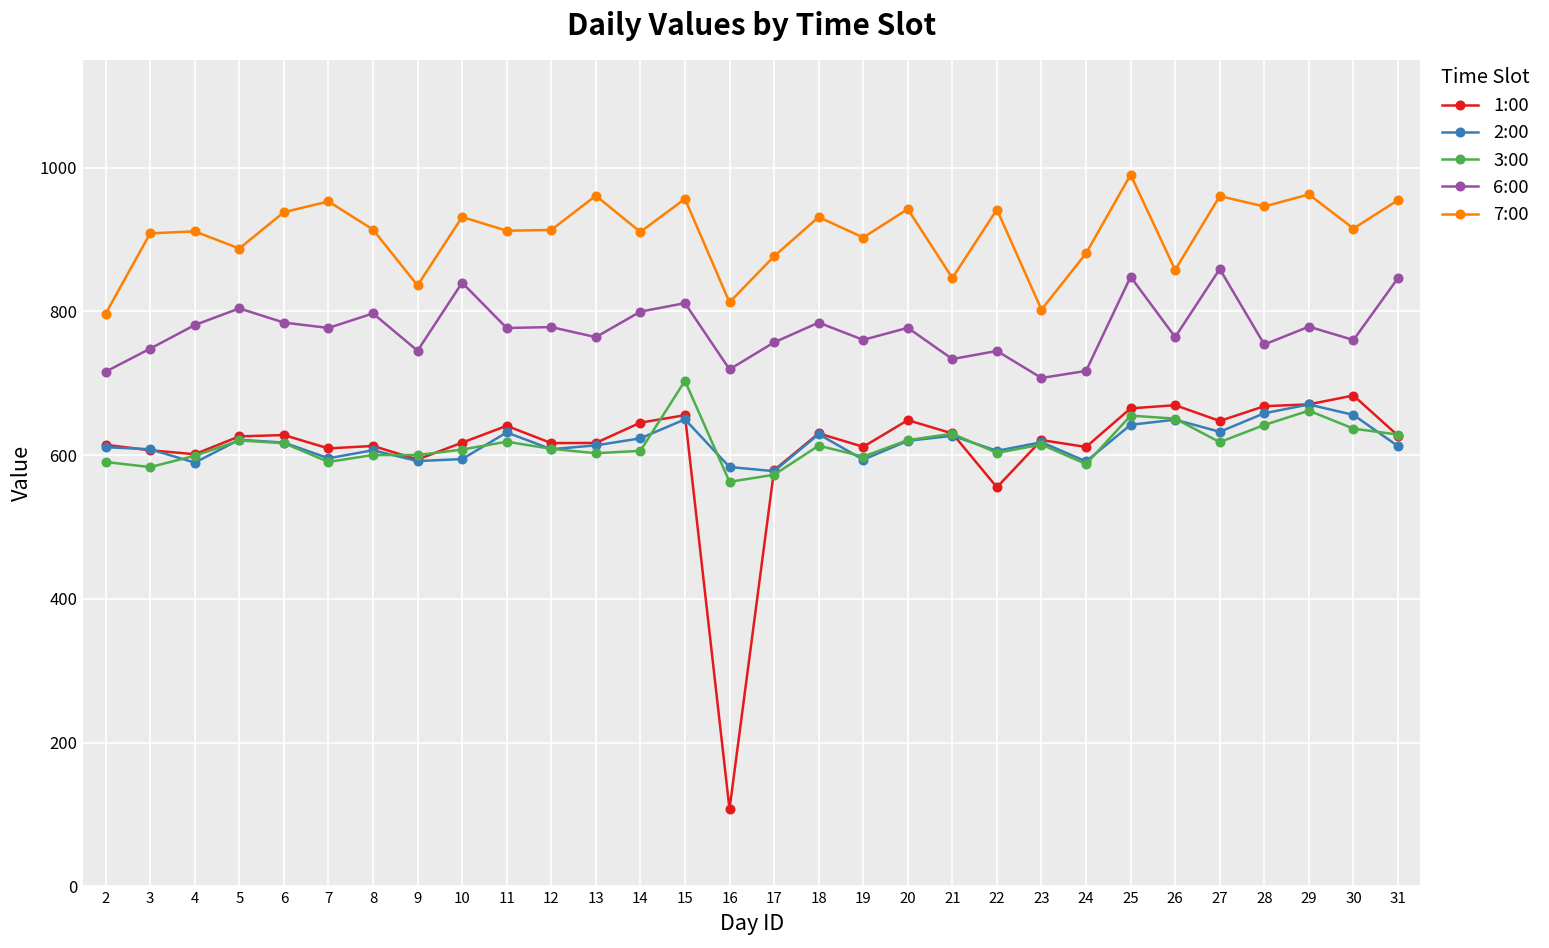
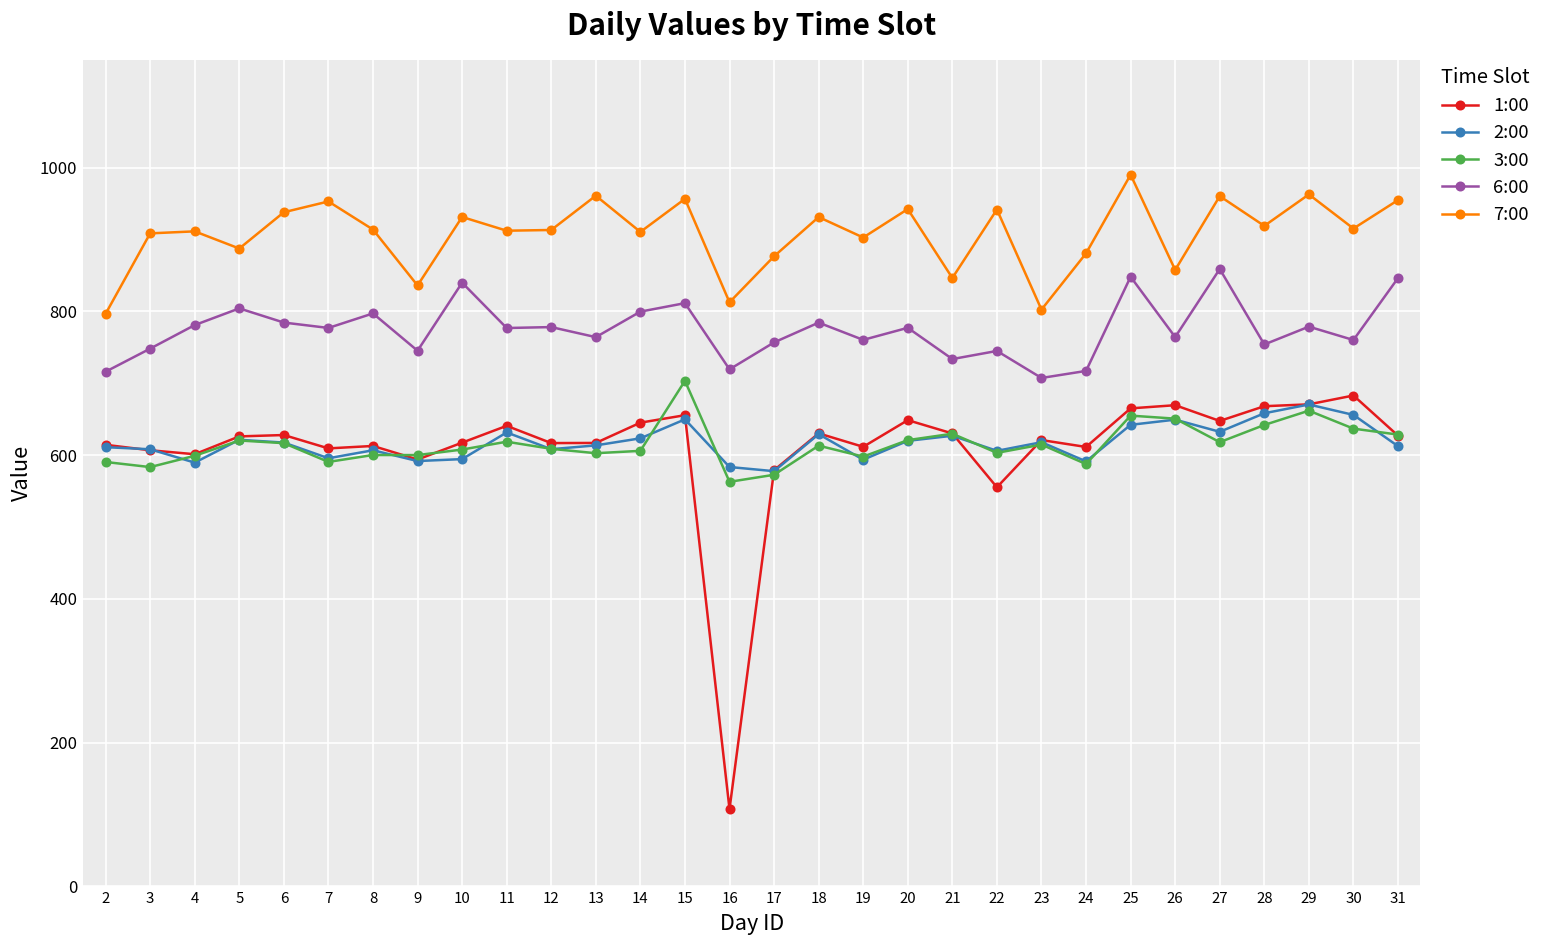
7:00, 28: 950 -> 920
